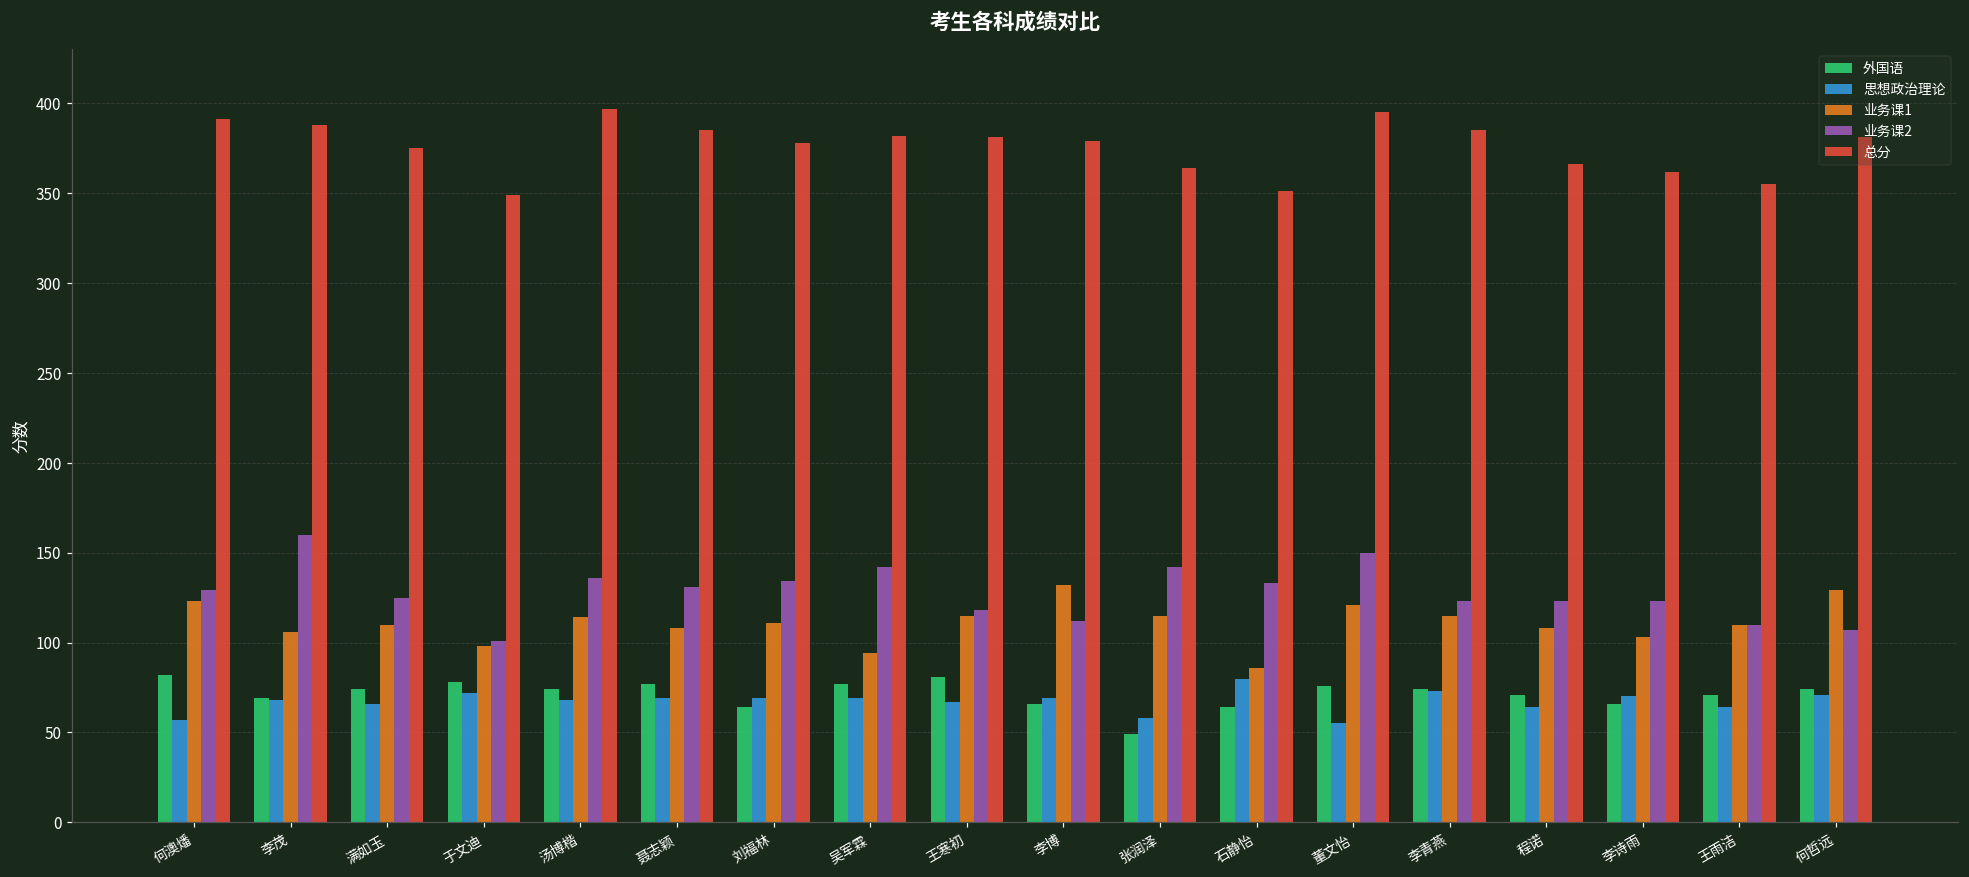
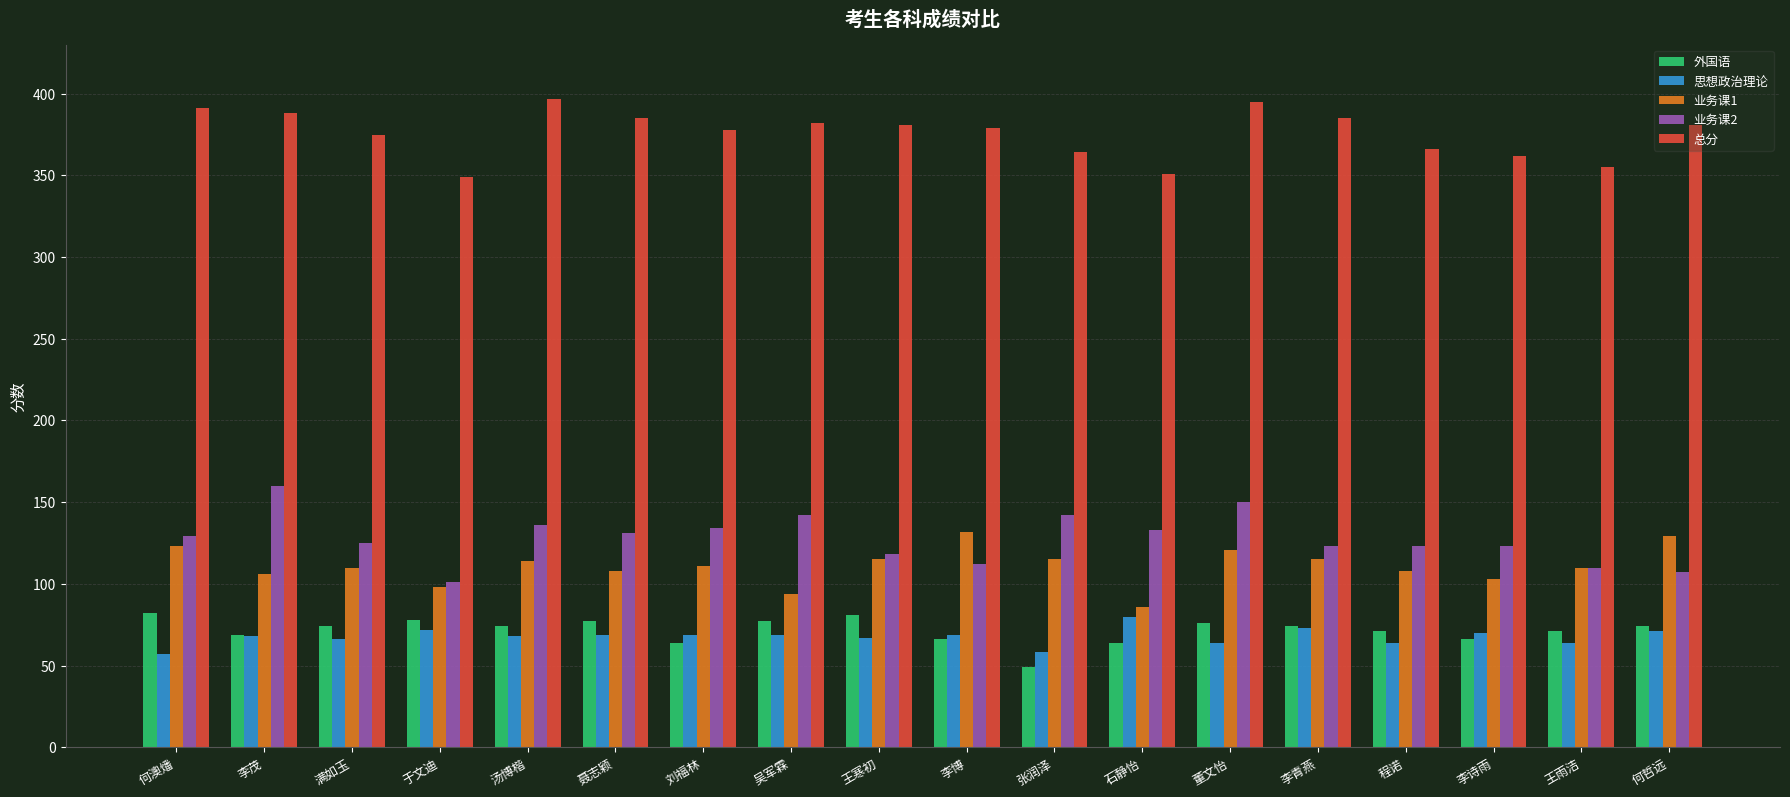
思想政治理论, 董文怡: 55 -> 64
